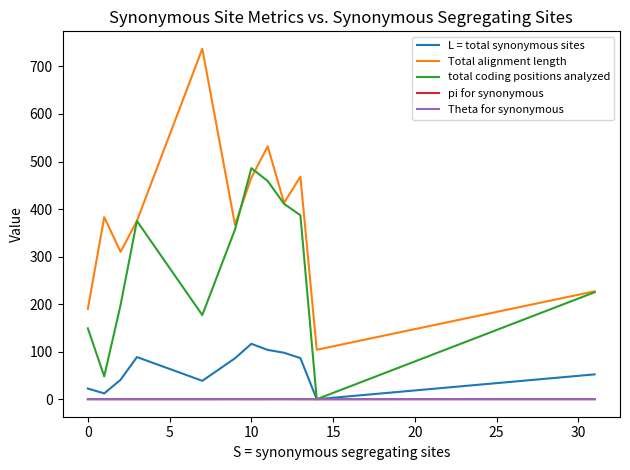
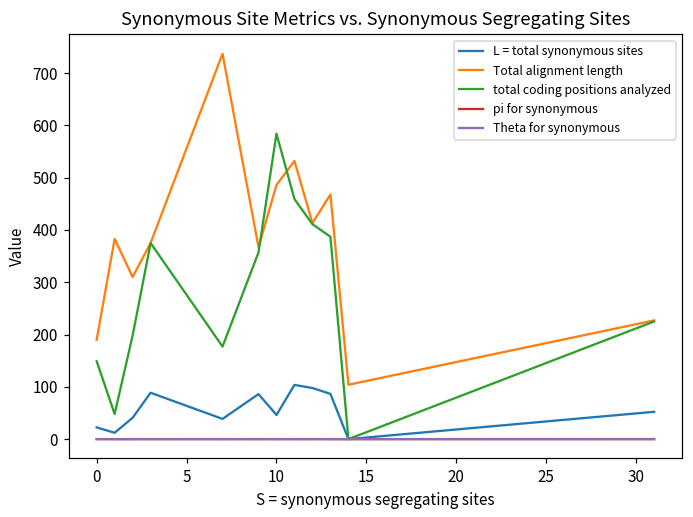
L = total synonymous sites, 10: 120 -> 50
Total alignment length, 10: 470 -> 490
total coding positions analyzed, 10: 490 -> 580
